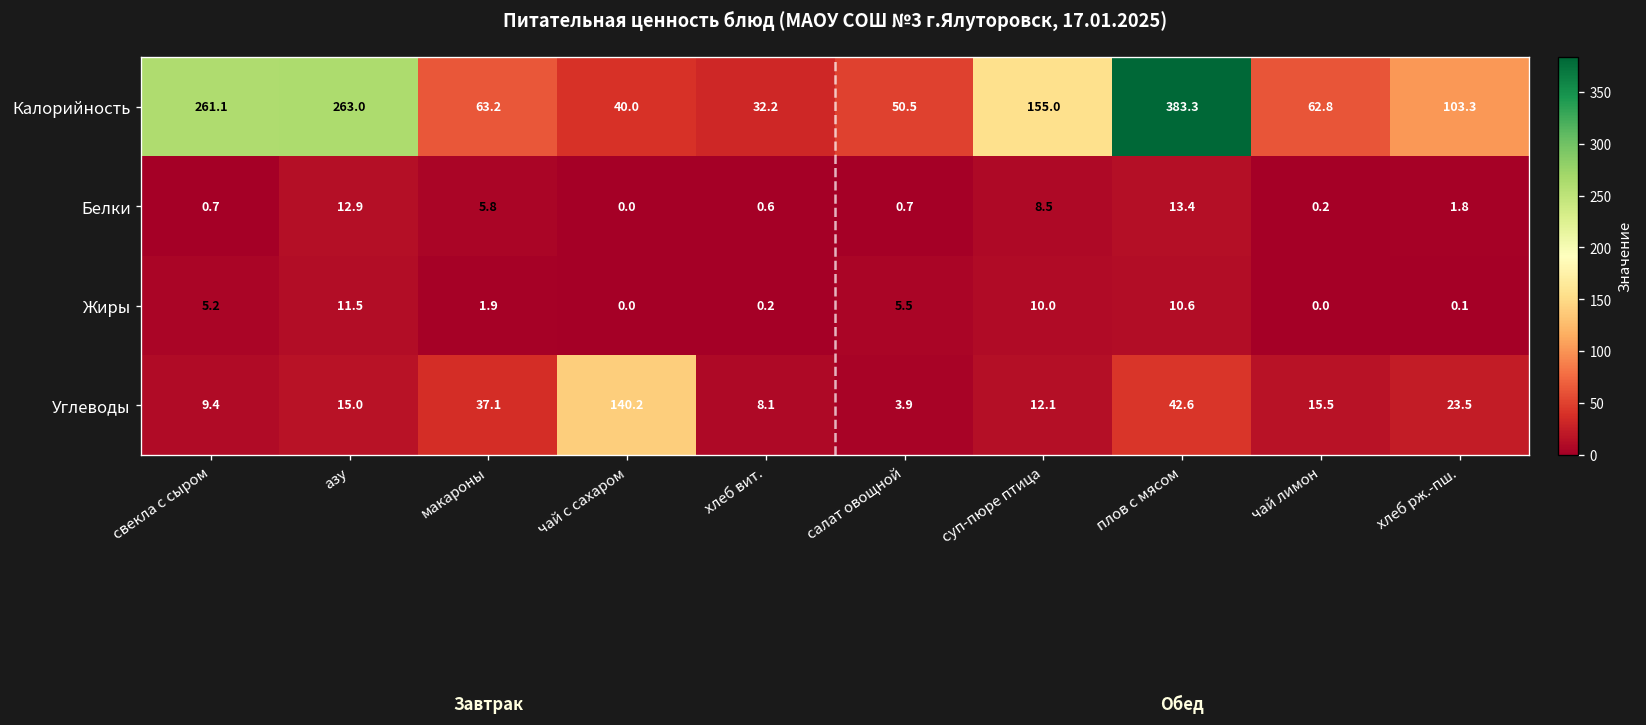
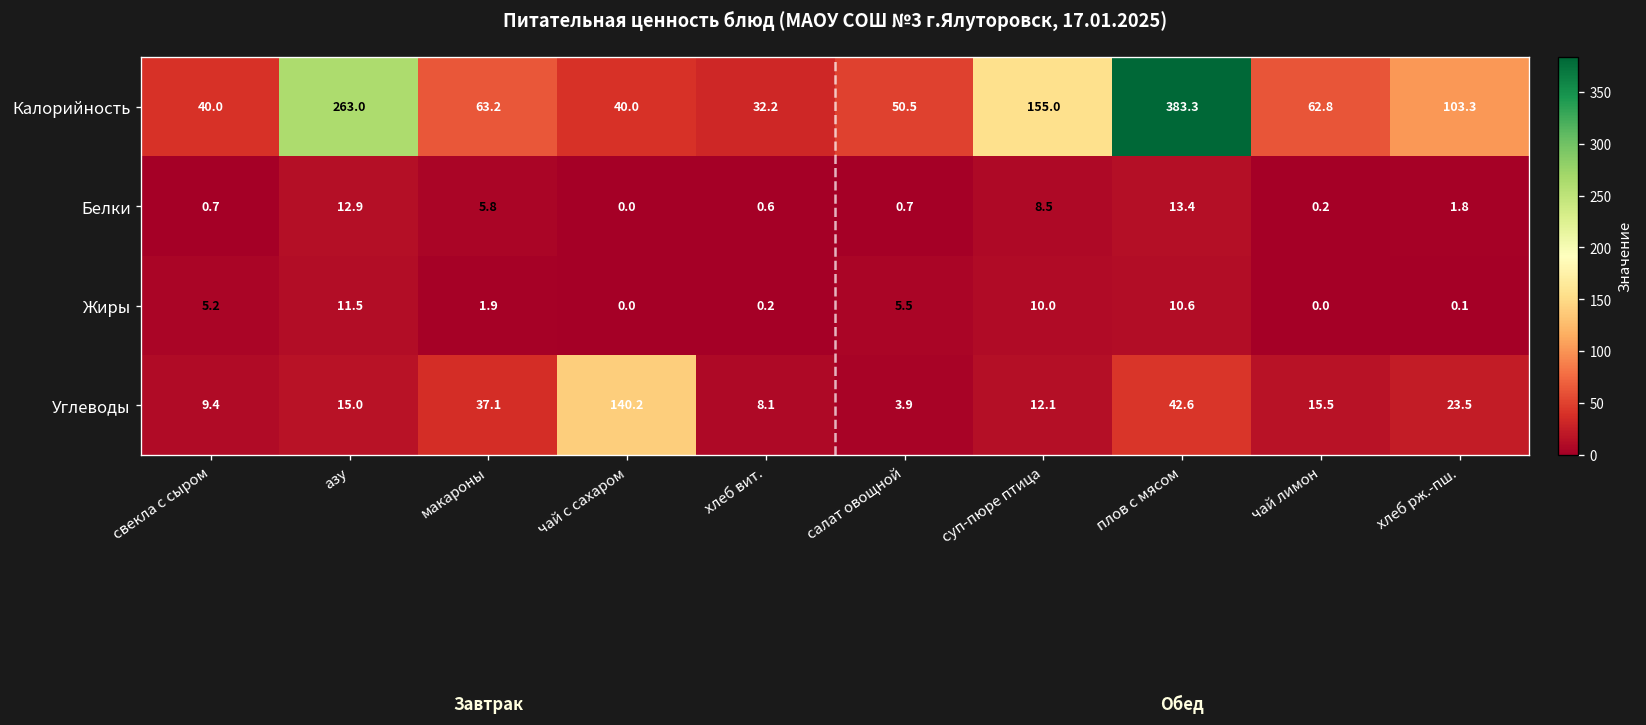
Калорийность, свекла с сыром: 261.1 -> 40.0
